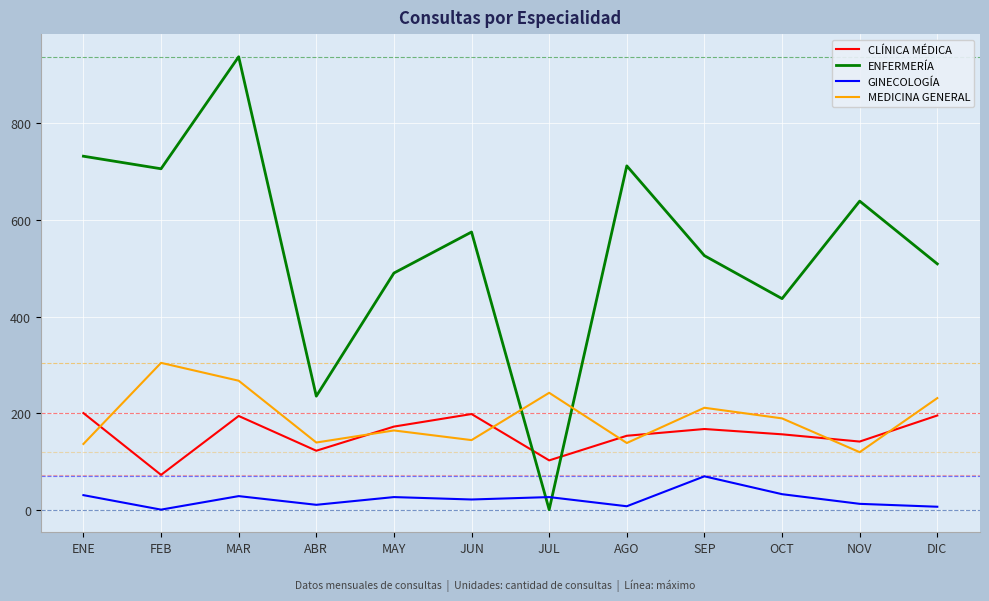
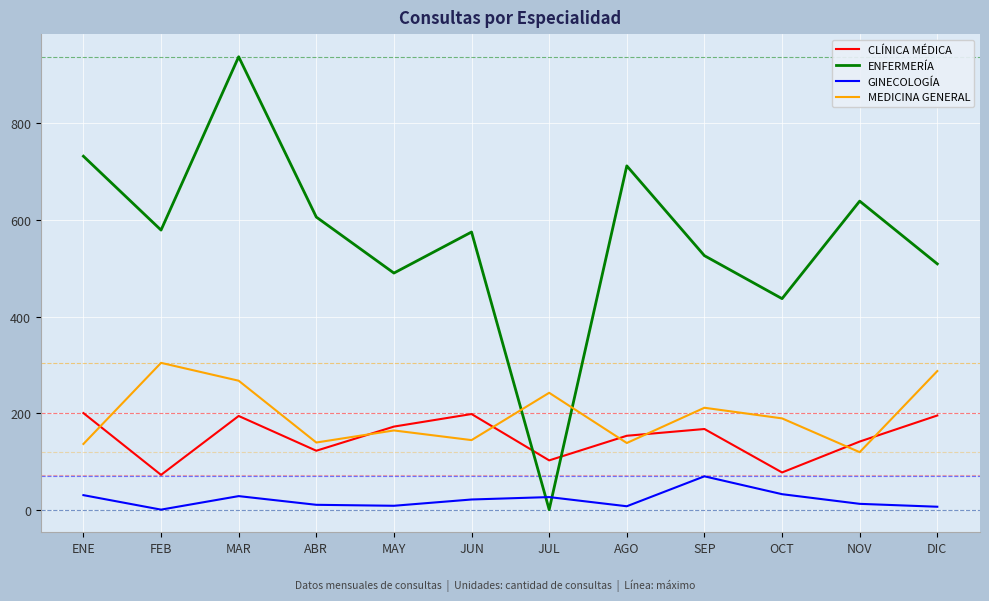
ENFERMERÍA, FEB: 710 -> 580
ENFERMERÍA, ABR: 240 -> 610
GINECOLOGÍA, MAY: 30 -> 10
CLÍNICA MÉDICA, OCT: 160 -> 80
MEDICINA GENERAL, DIC: 230 -> 290
